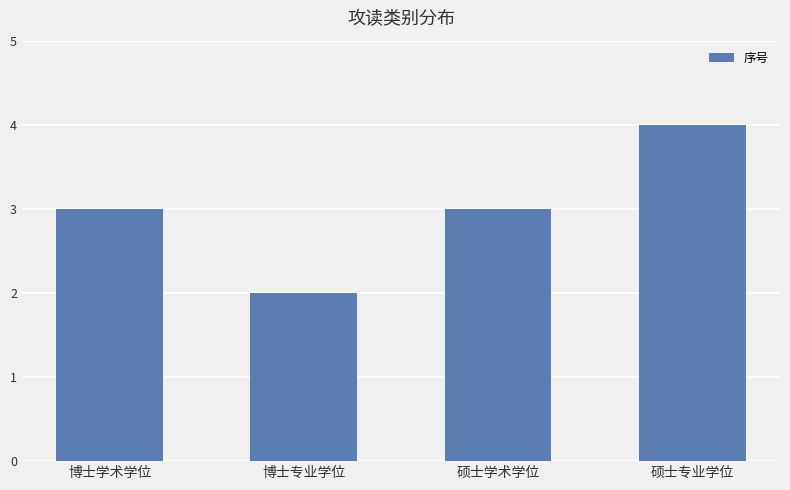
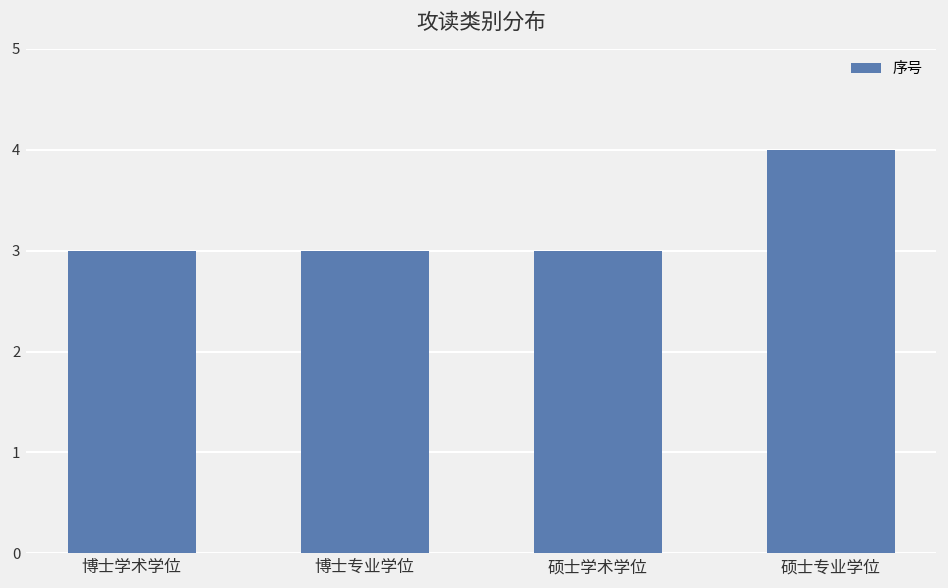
博士专业学位: 2 -> 3
